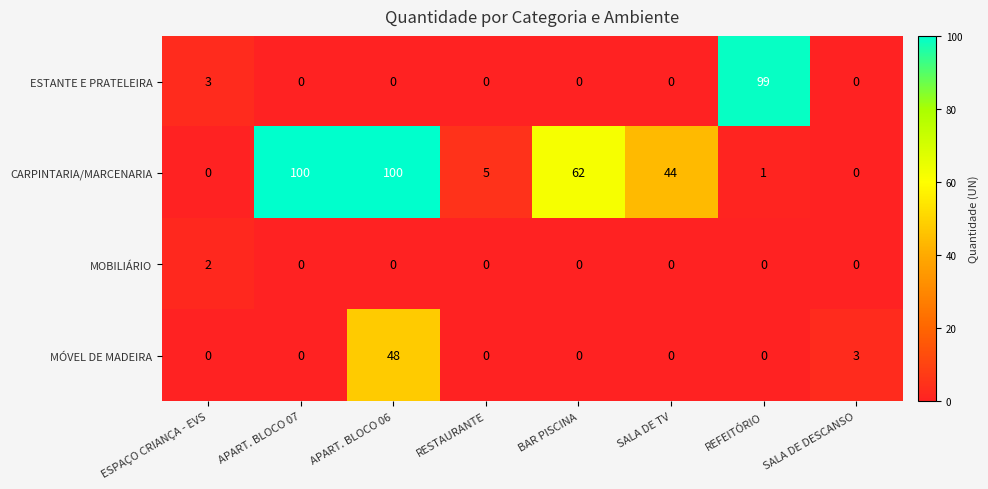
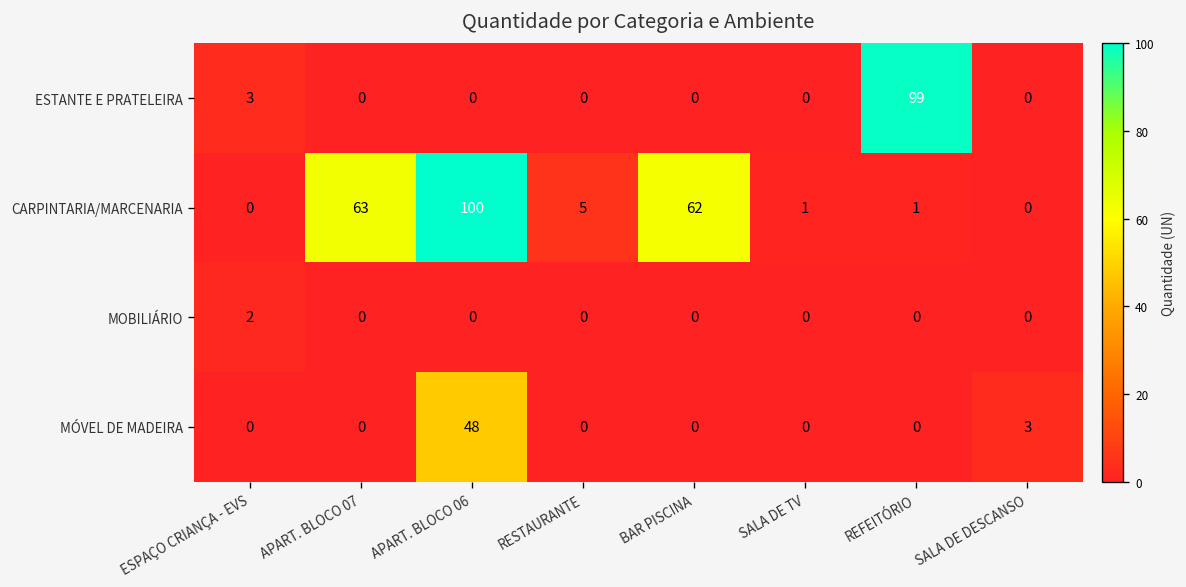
CARPINTARIA/MARCENARIA, APART. BLOCO 07: 100 -> 63
CARPINTARIA/MARCENARIA, SALA DE TV: 44 -> 1
